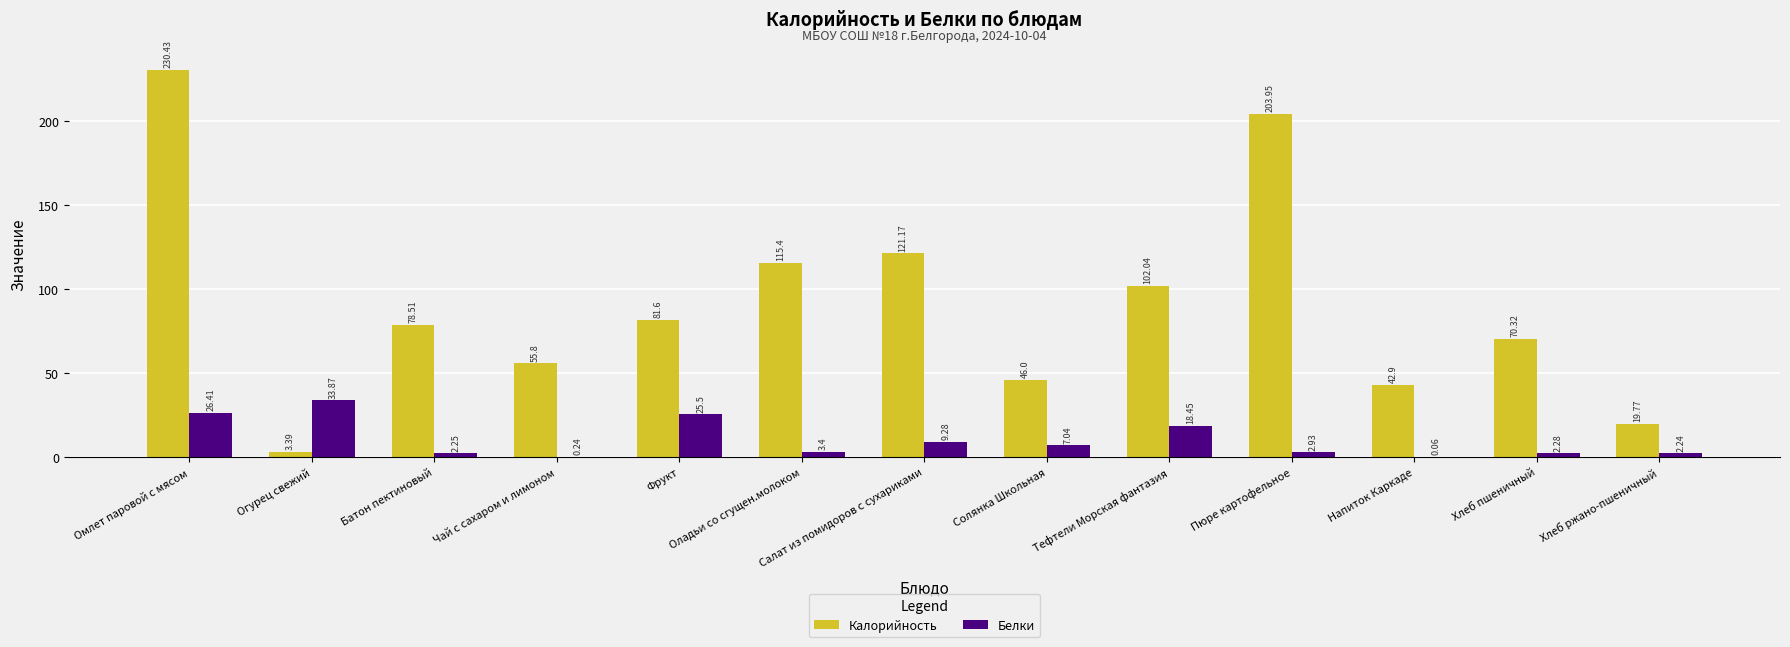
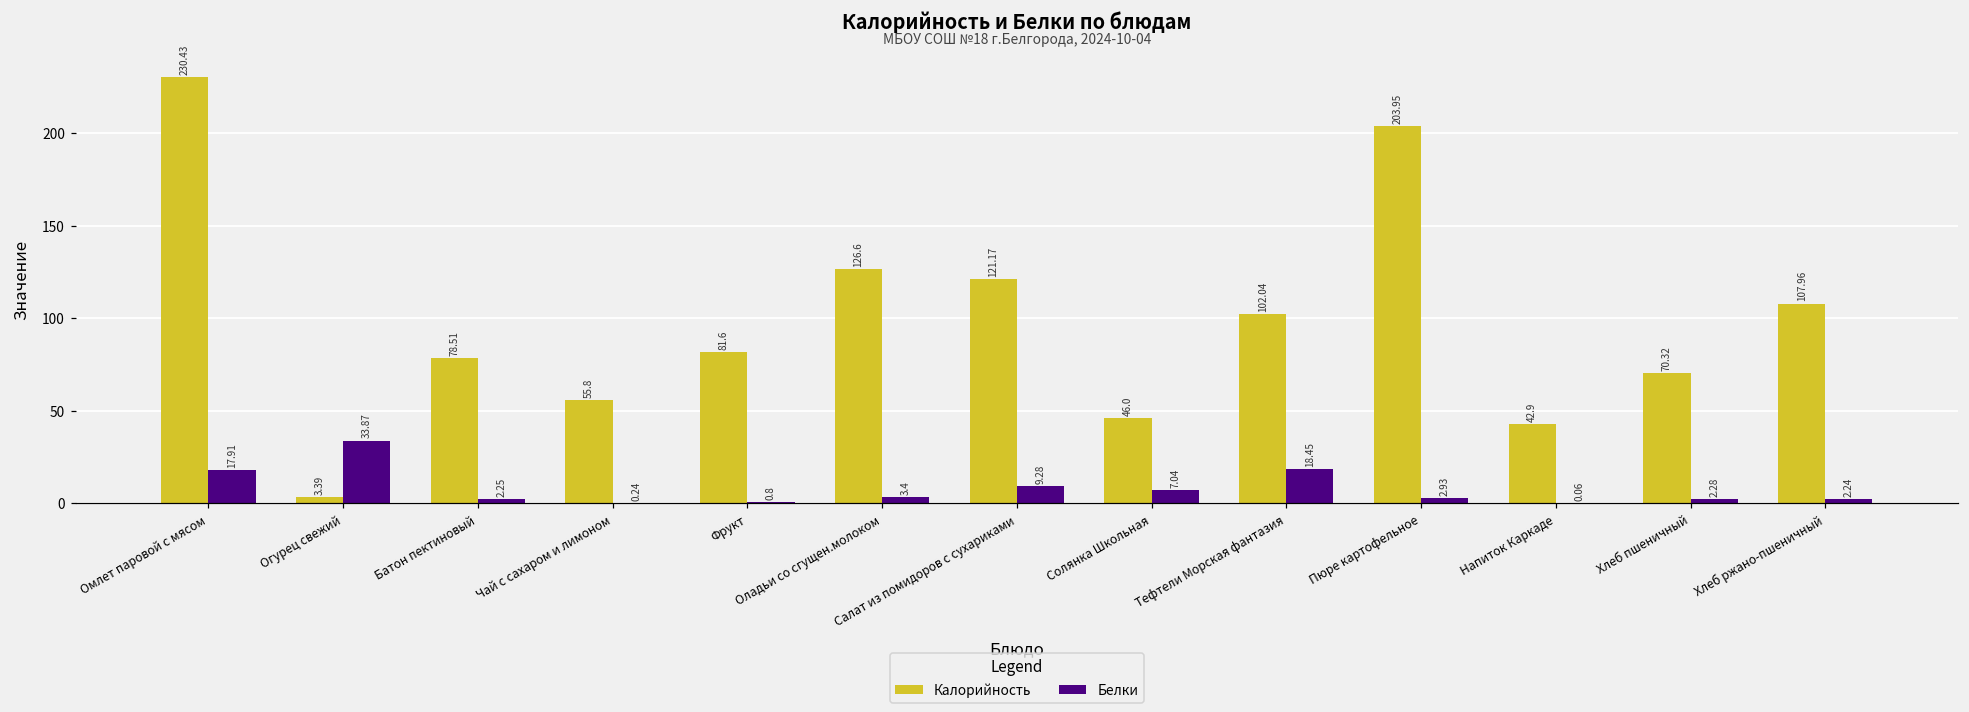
Белки, Омлет паровой с мясом: 26.41 -> 17.91
Белки, Фрукт: 25.5 -> 0.8
Калорийность, Оладьи со сгущен.молоком: 115.4 -> 126.6
Калорийность, Хлеб ржано-пшеничный: 19.77 -> 107.96
